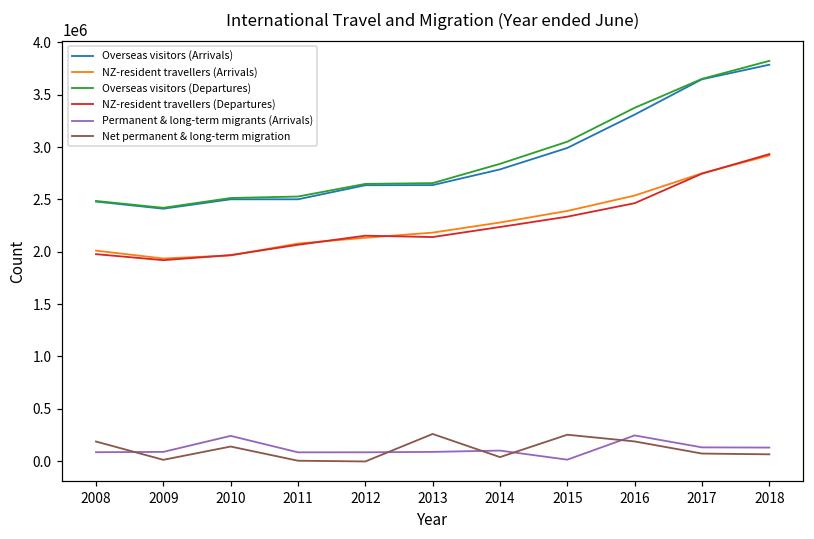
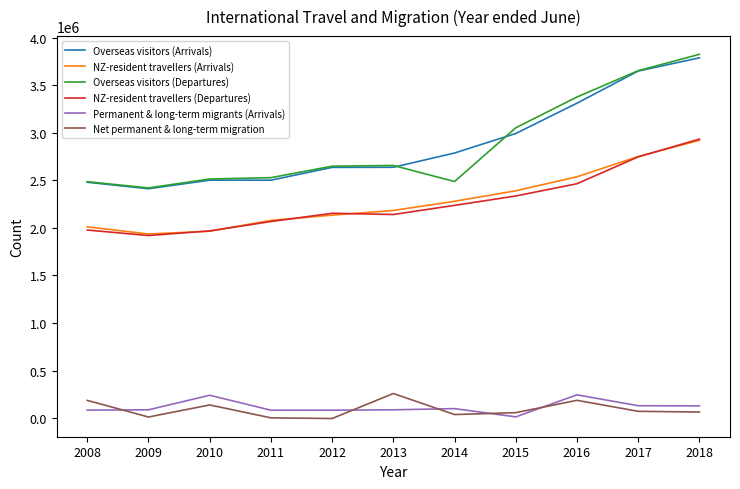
Overseas visitors (Departures), 2014: 2800000 -> 2500000
Net permanent & long-term migration, 2015: 300000 -> 100000
